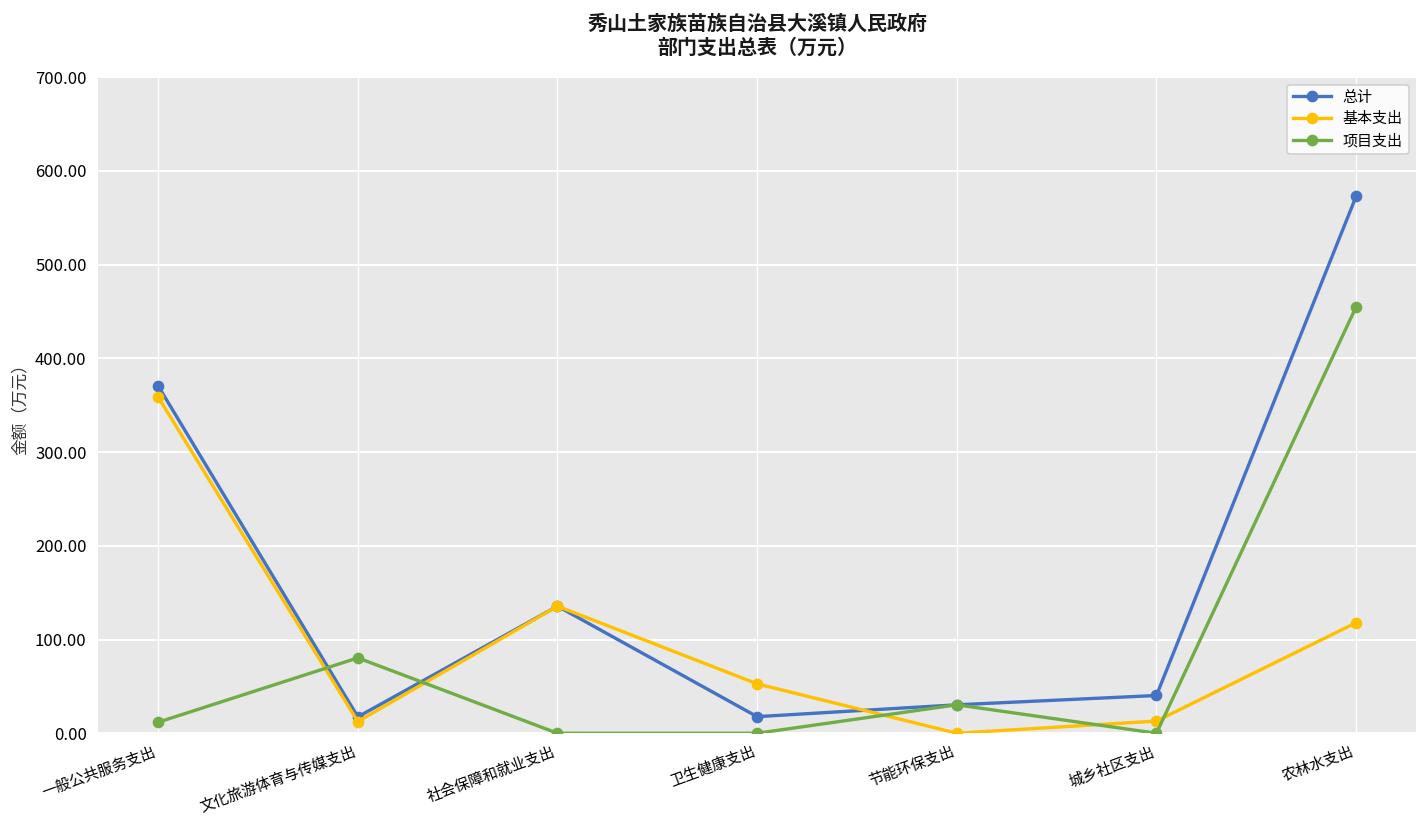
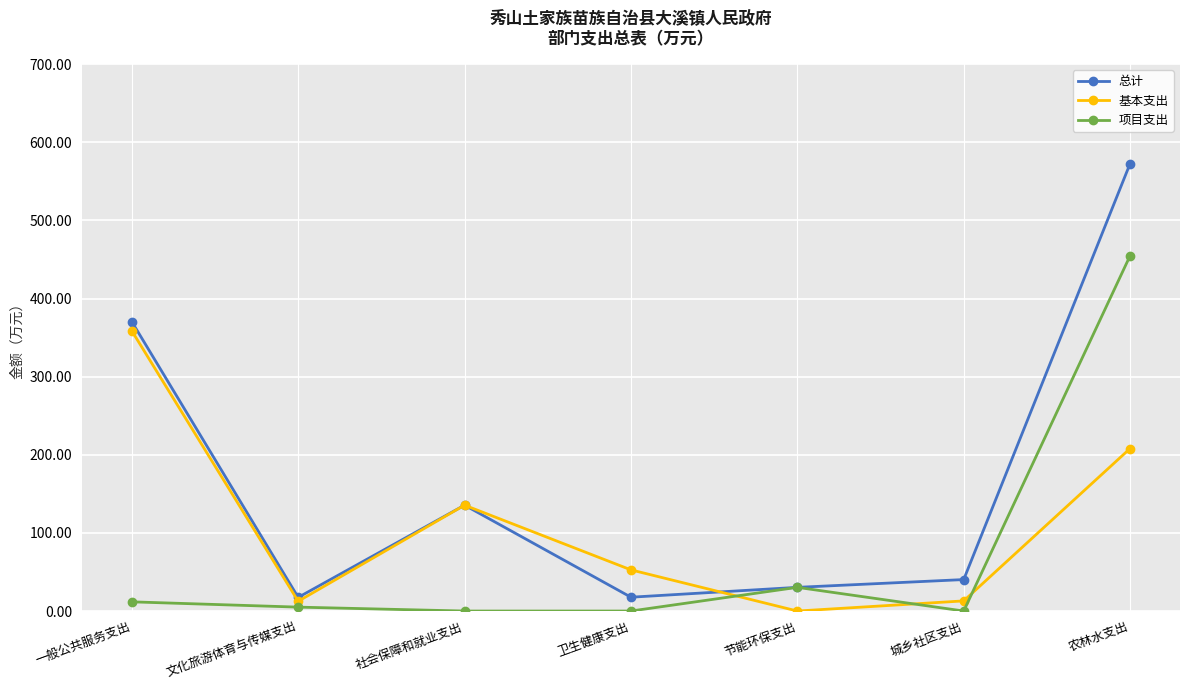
项目支出, 文化旅游体育与传媒支出: 80 -> 10
基本支出, 农林水支出: 120 -> 210
